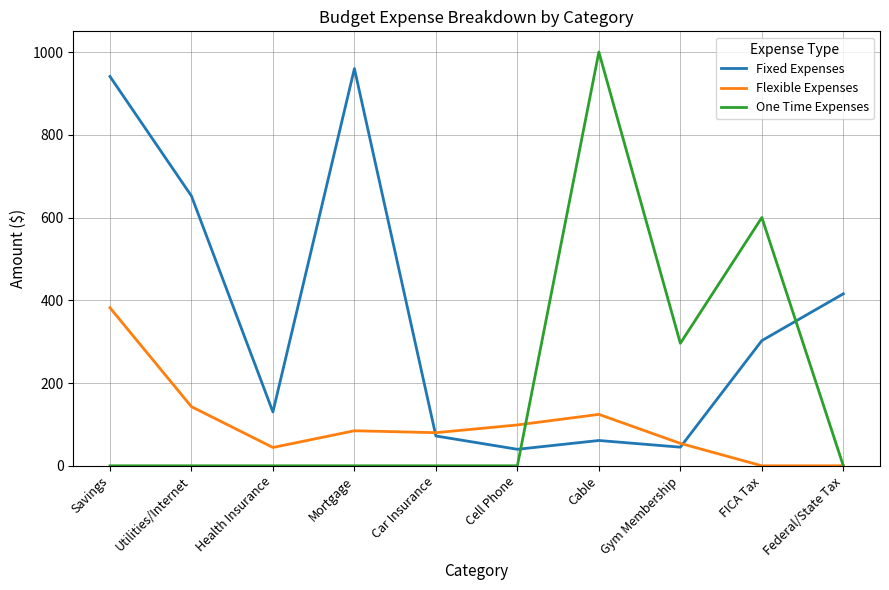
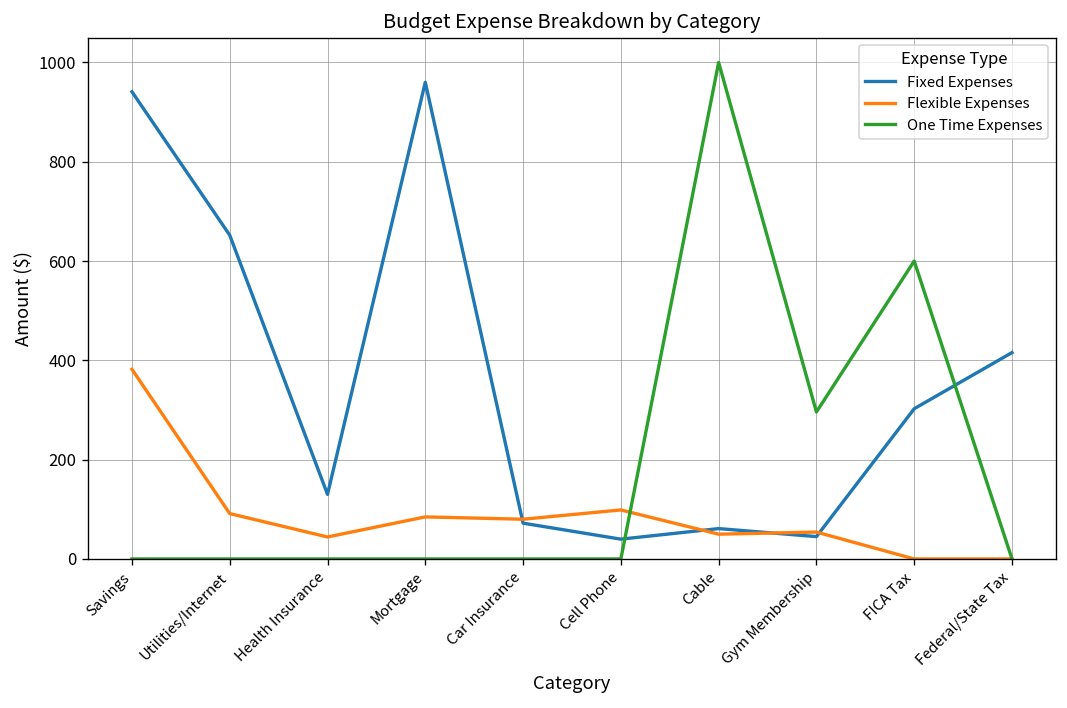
Flexible Expenses, Utilities/Internet: 140 -> 90
Flexible Expenses, Cable: 120 -> 50
